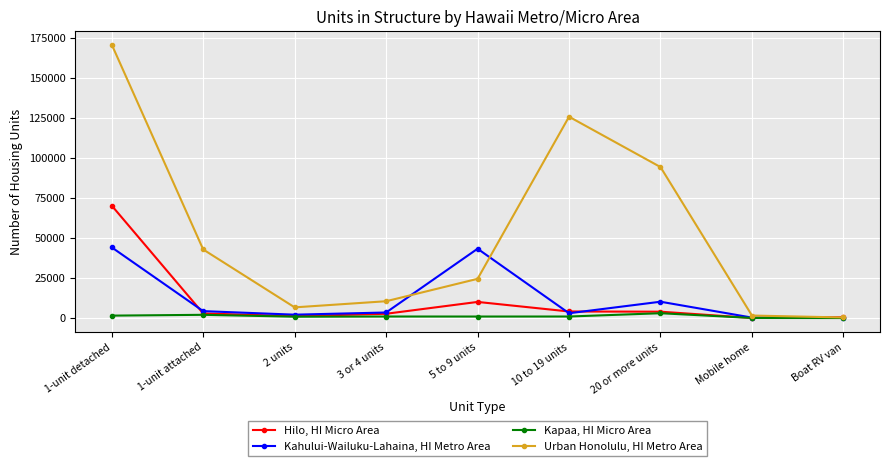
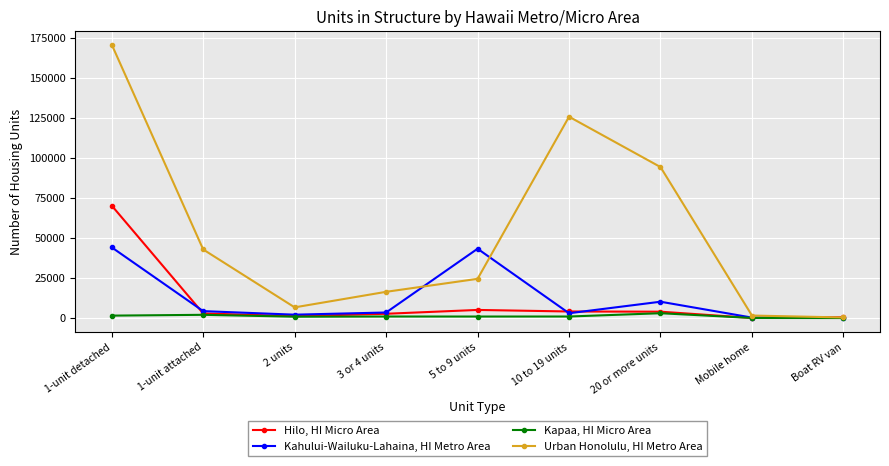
Urban Honolulu, HI Metro Area, 3 or 4 units: 11000 -> 16000
Hilo, HI Micro Area, 5 to 9 units: 10000 -> 5000
